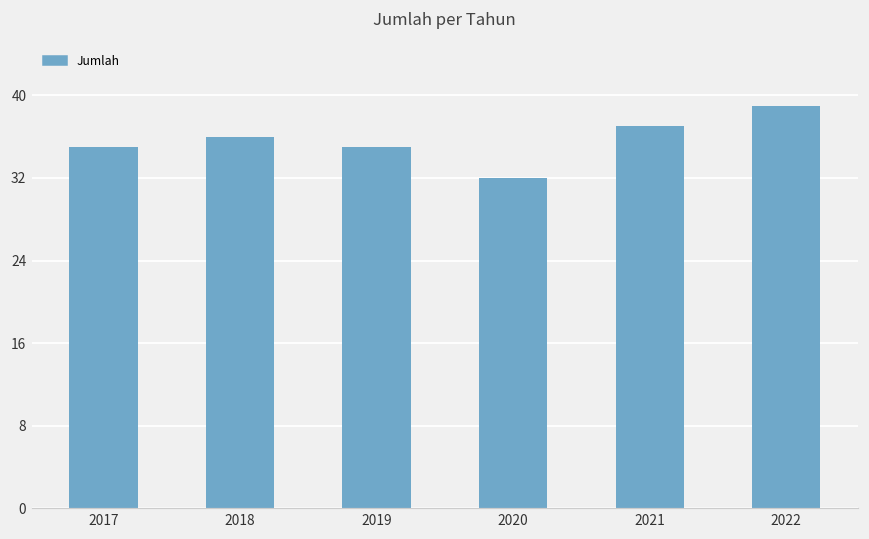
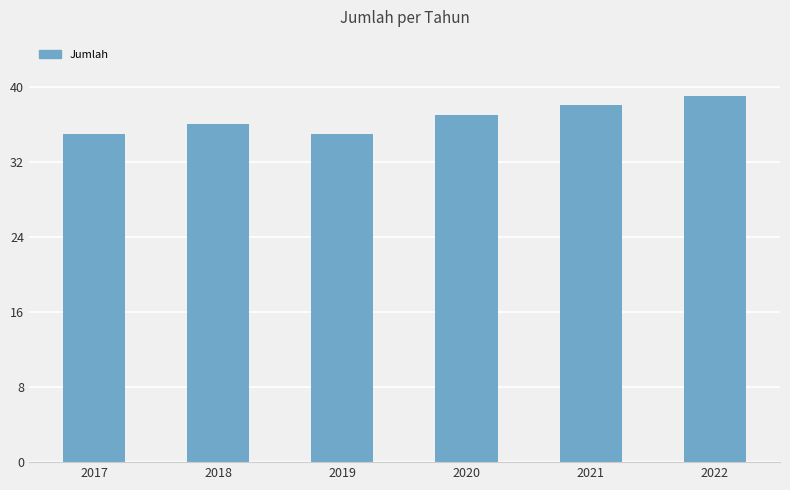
2020: 32 -> 37
2021: 37 -> 38
